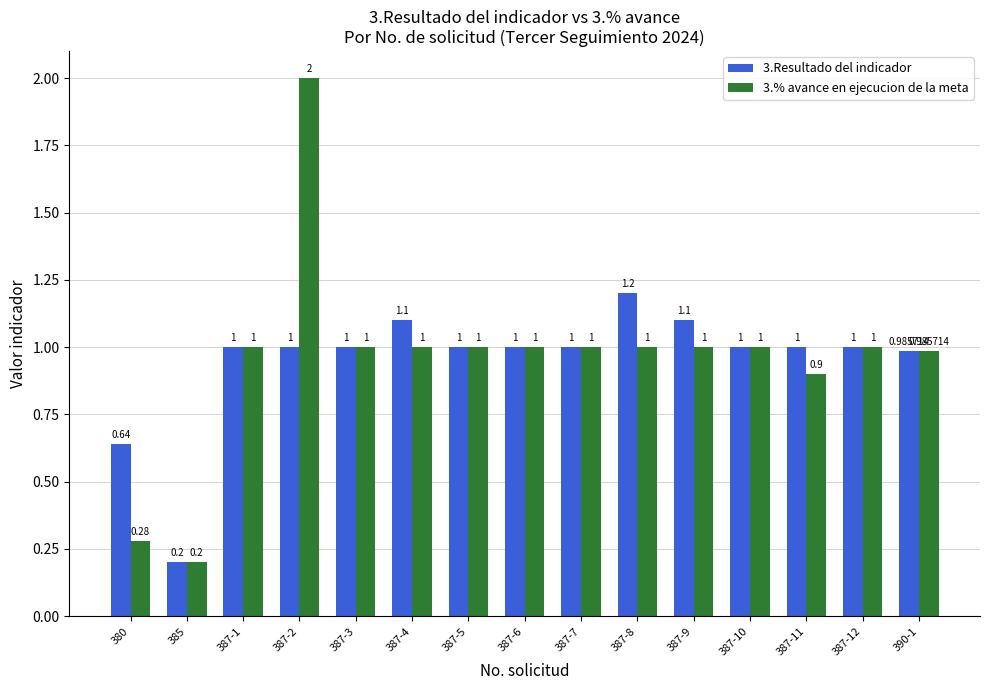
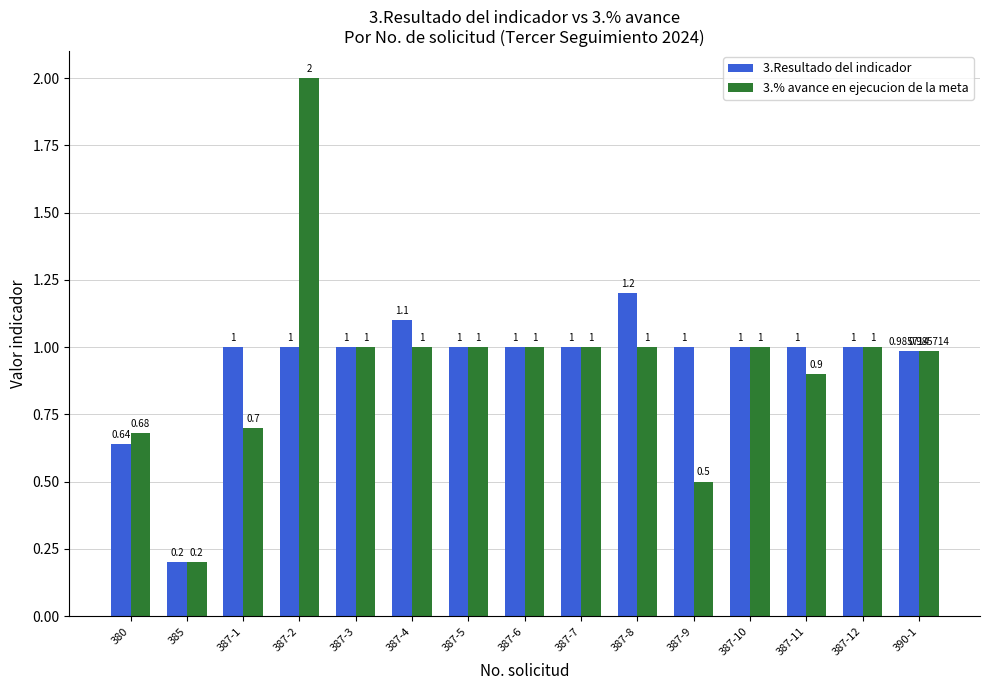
3.% avance en ejecucion de la meta, 380: 0.28 -> 0.68
3.% avance en ejecucion de la meta, 387-1: 1 -> 0.7
3.Resultado del indicador, 387-9: 1.1 -> 1
3.% avance en ejecucion de la meta, 387-9: 1 -> 0.5
